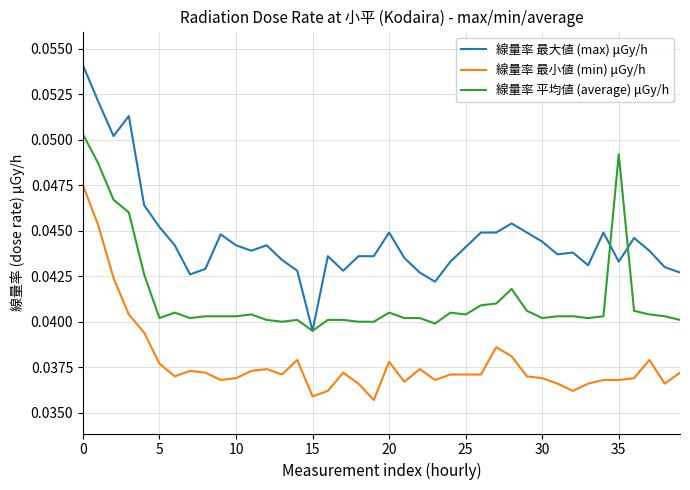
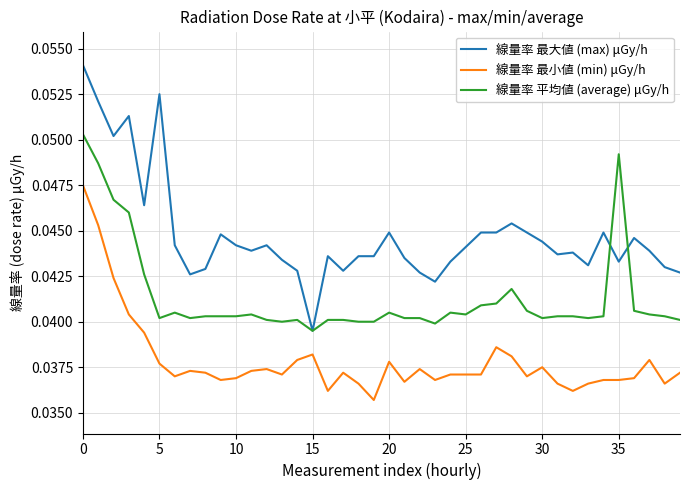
線量率 最大値 (max) μGy/h, 5: 0.0452 -> 0.0525
線量率 最小値 (min) μGy/h, 15: 0.0359 -> 0.0382
線量率 最小値 (min) μGy/h, 30: 0.0369 -> 0.0375
